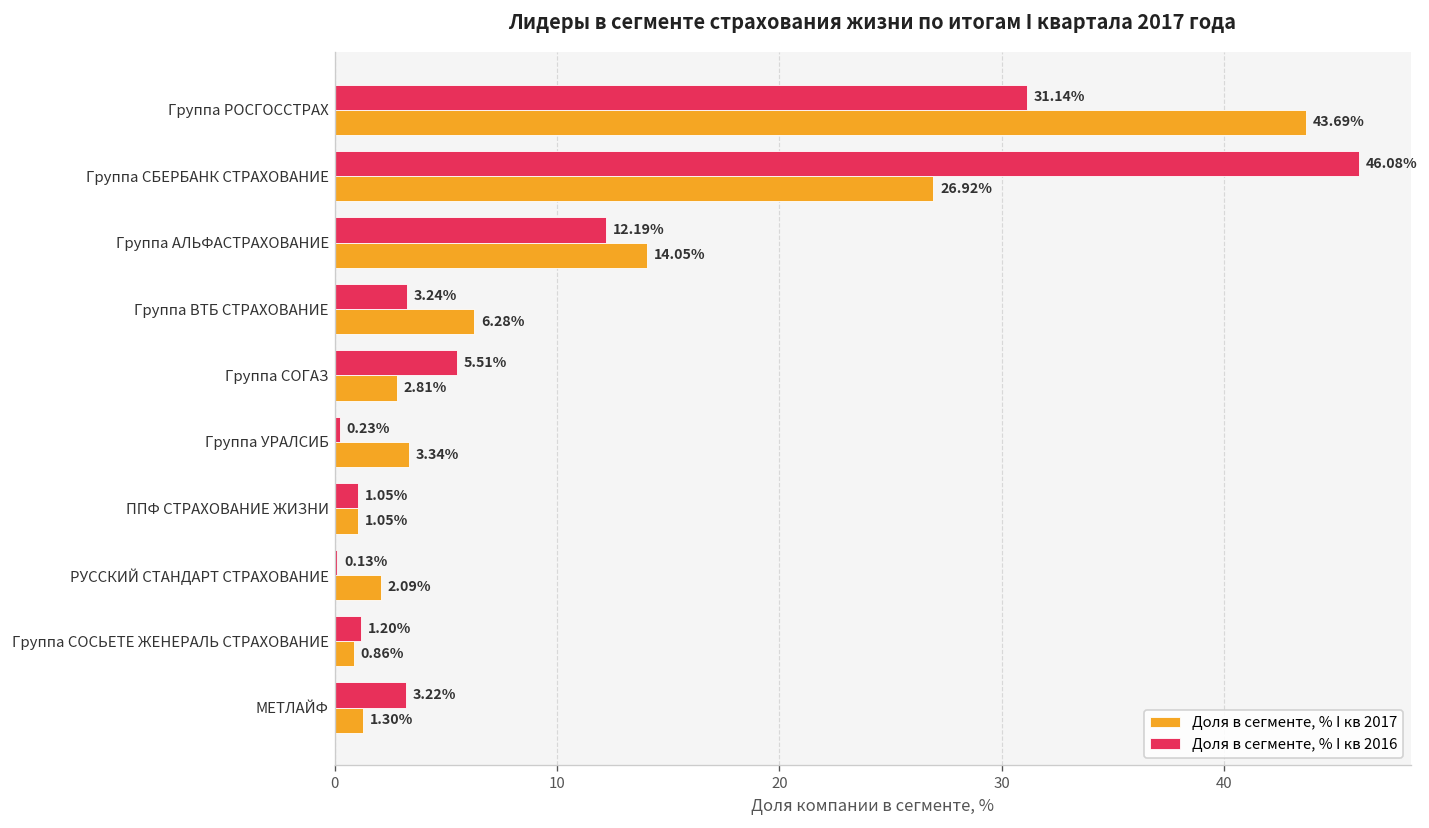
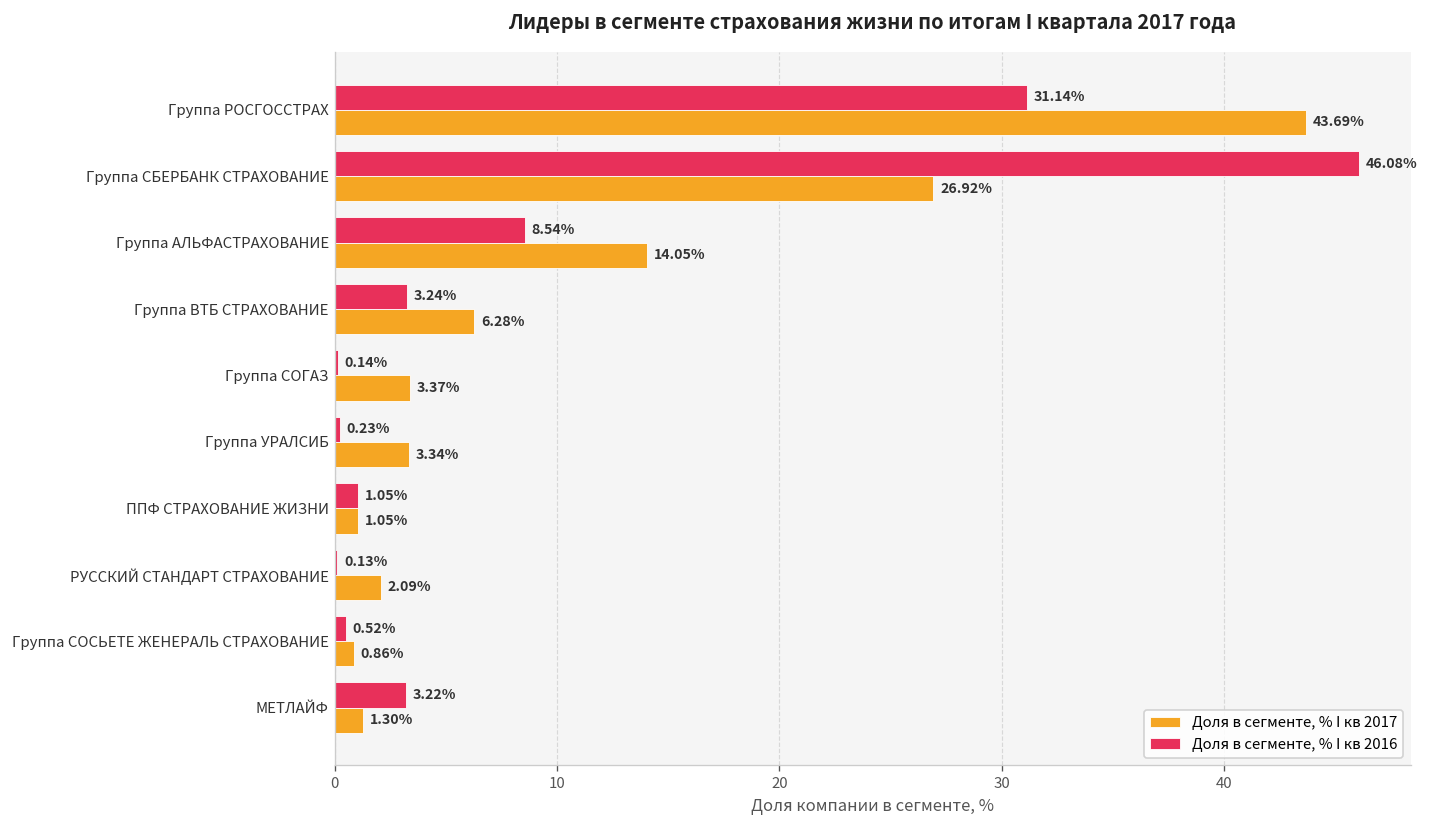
Доля в сегменте, % I кв 2016, Группа АЛЬФАСТРАХОВАНИЕ: 12.19% -> 8.54%
Доля в сегменте, % I кв 2016, Группа СОГАЗ: 5.51% -> 0.14%
Доля в сегменте, % I кв 2017, Группа СОГАЗ: 2.81% -> 3.37%
Доля в сегменте, % I кв 2016, Группа СОСЬЕТЕ ЖЕНЕРАЛЬ СТРАХОВАНИЕ: 1.20% -> 0.52%
